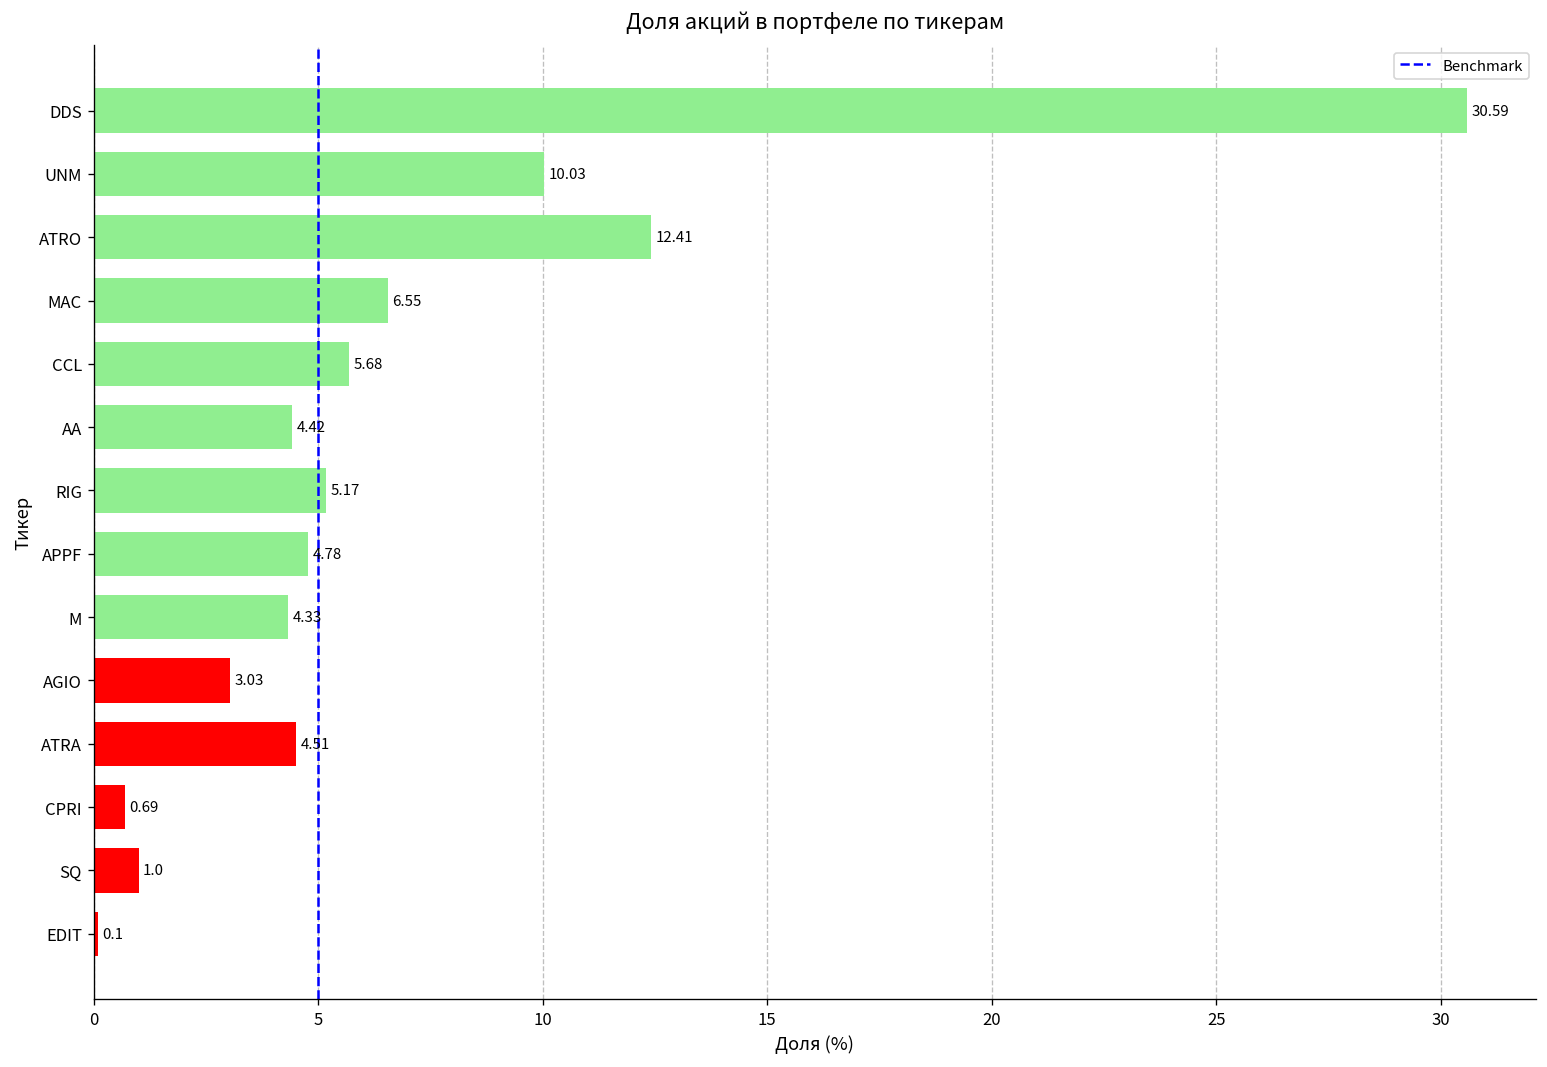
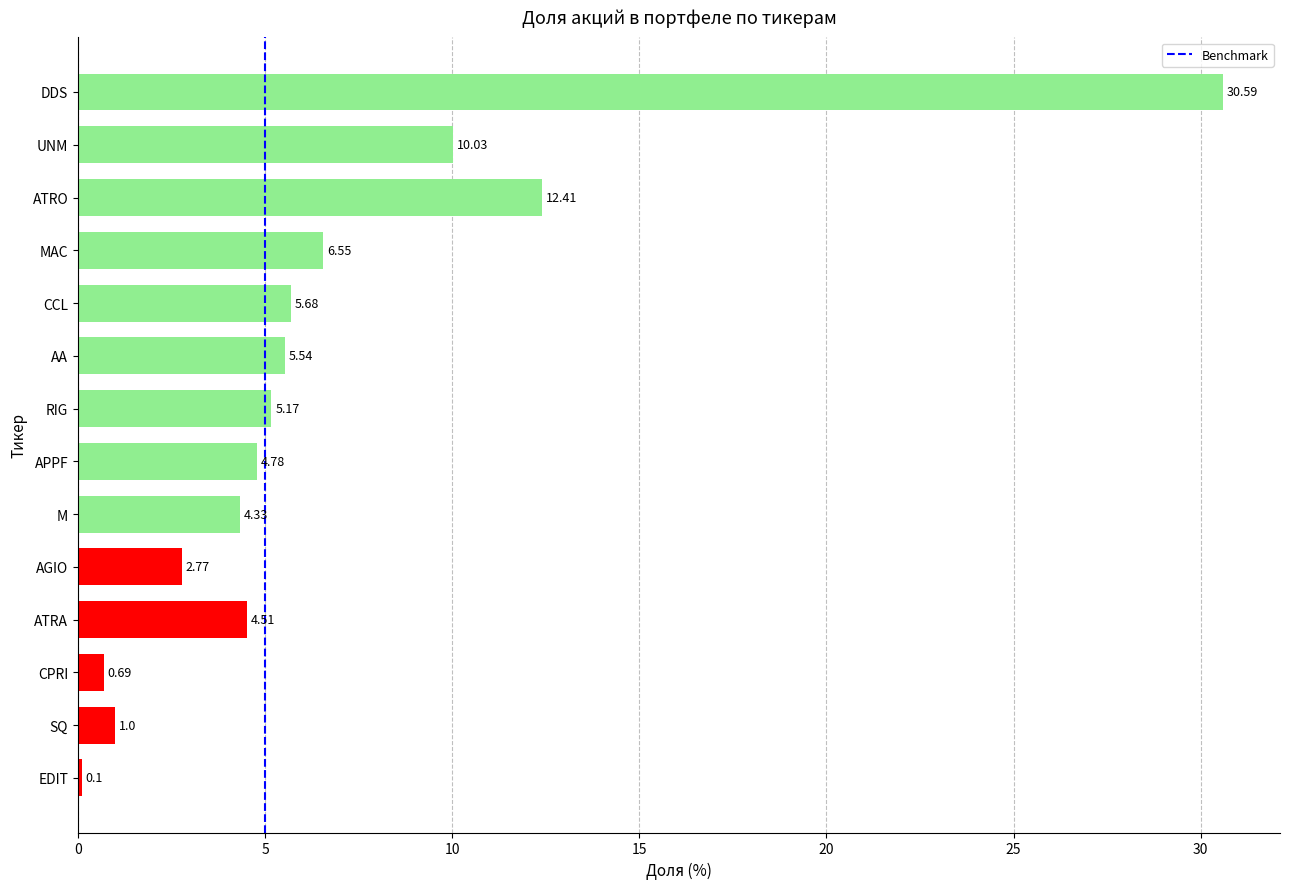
AA: 4.42 -> 5.54
AGIO: 3.03 -> 2.77
